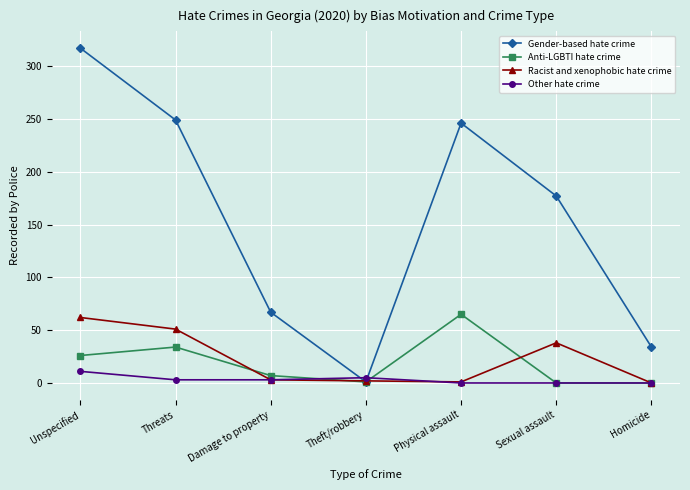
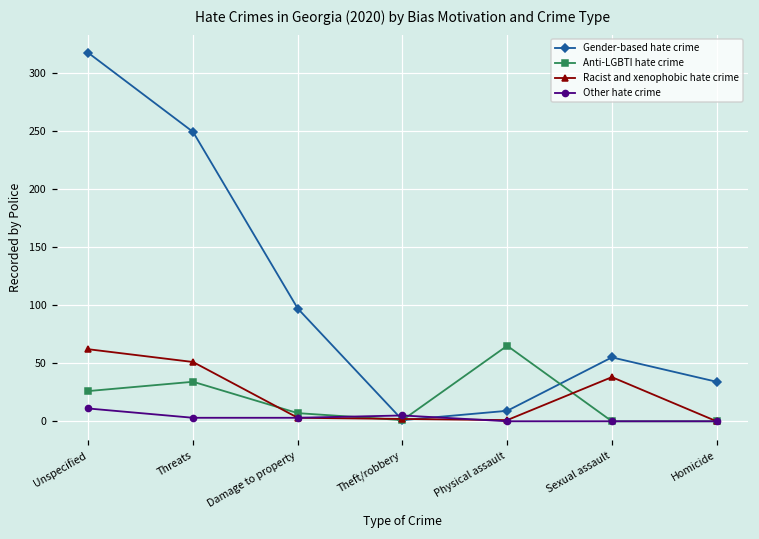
Gender-based hate crime, Damage to property: 67 -> 97
Gender-based hate crime, Physical assault: 246 -> 9
Gender-based hate crime, Sexual assault: 177 -> 55
